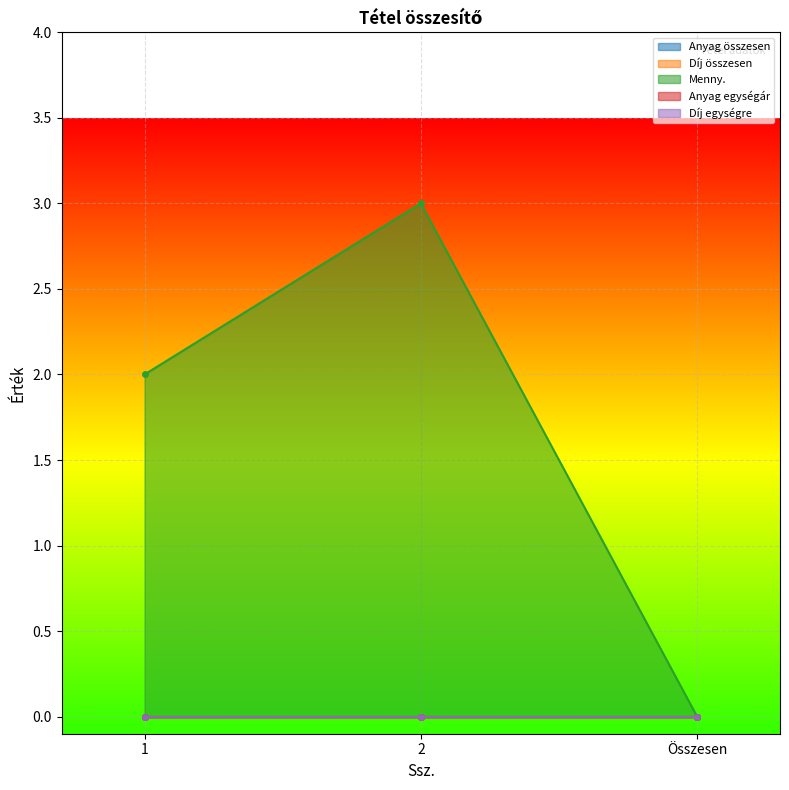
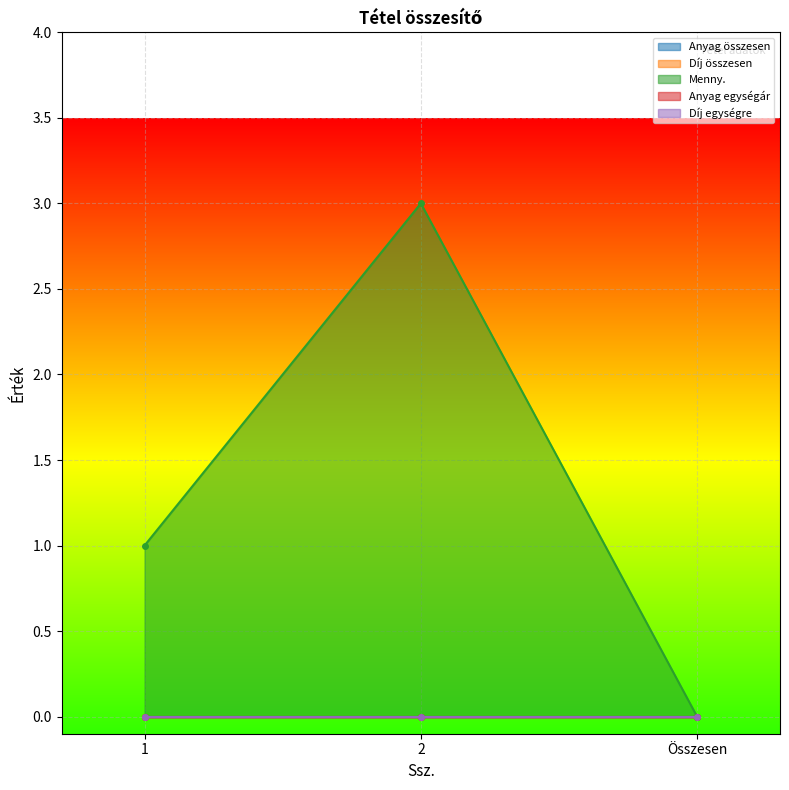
Menny., 1: 2 -> 1
